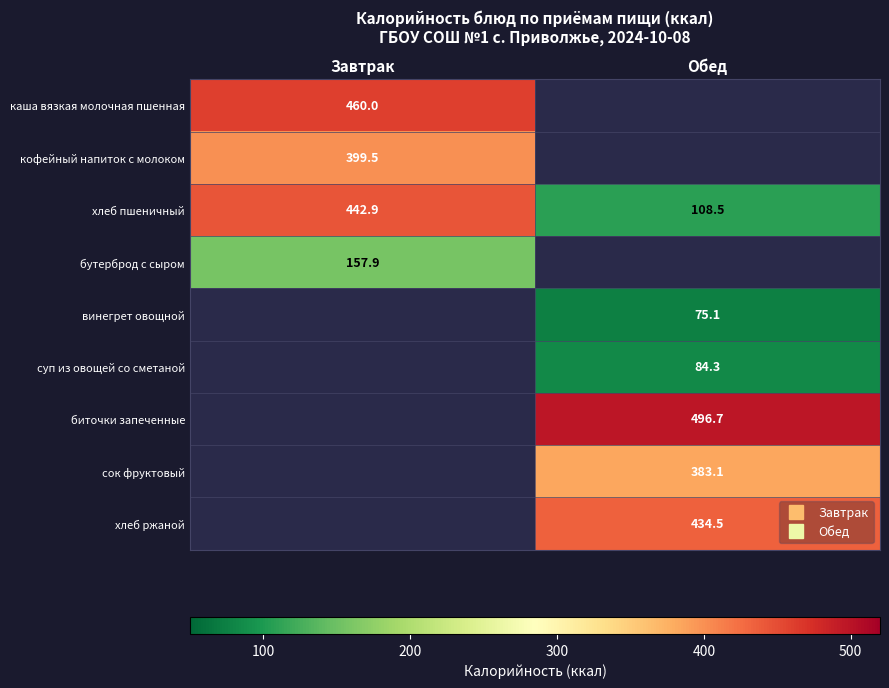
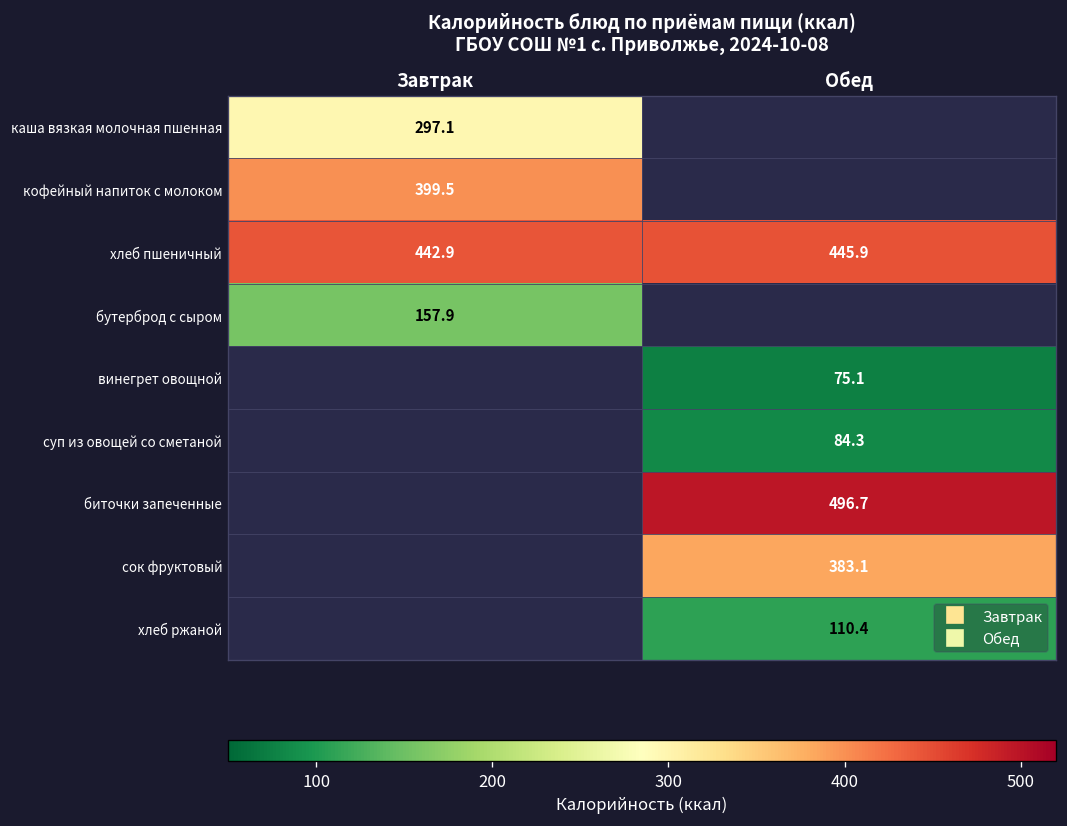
каша вязкая молочная пшенная, Завтрак: 460.0 -> 297.1
хлеб пшеничный, Обед: 108.5 -> 445.9
хлеб ржаной, Обед: 434.5 -> 110.4
